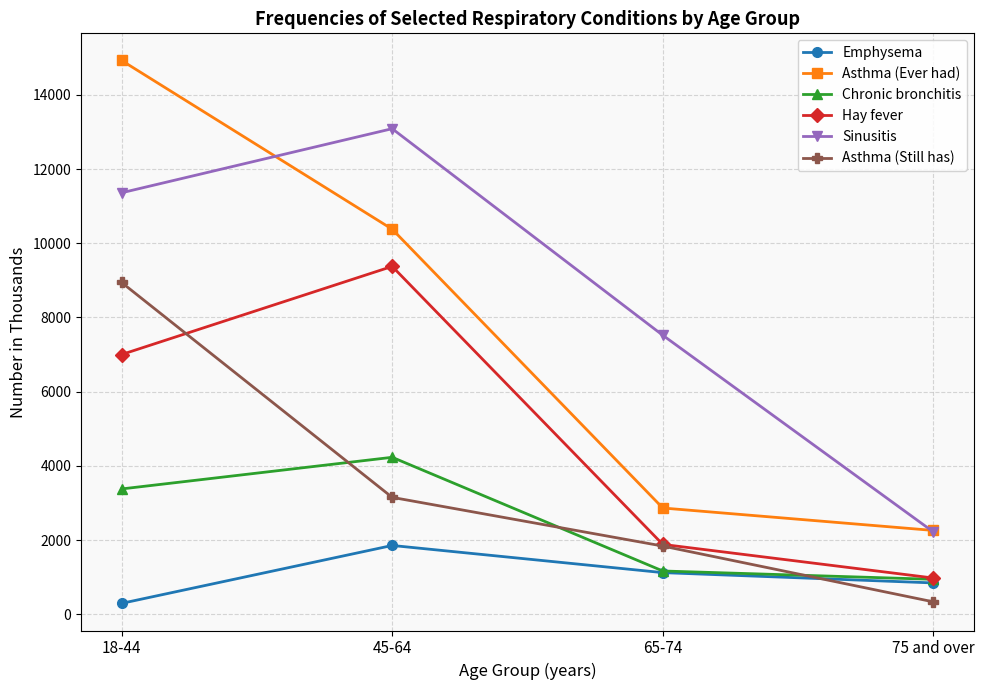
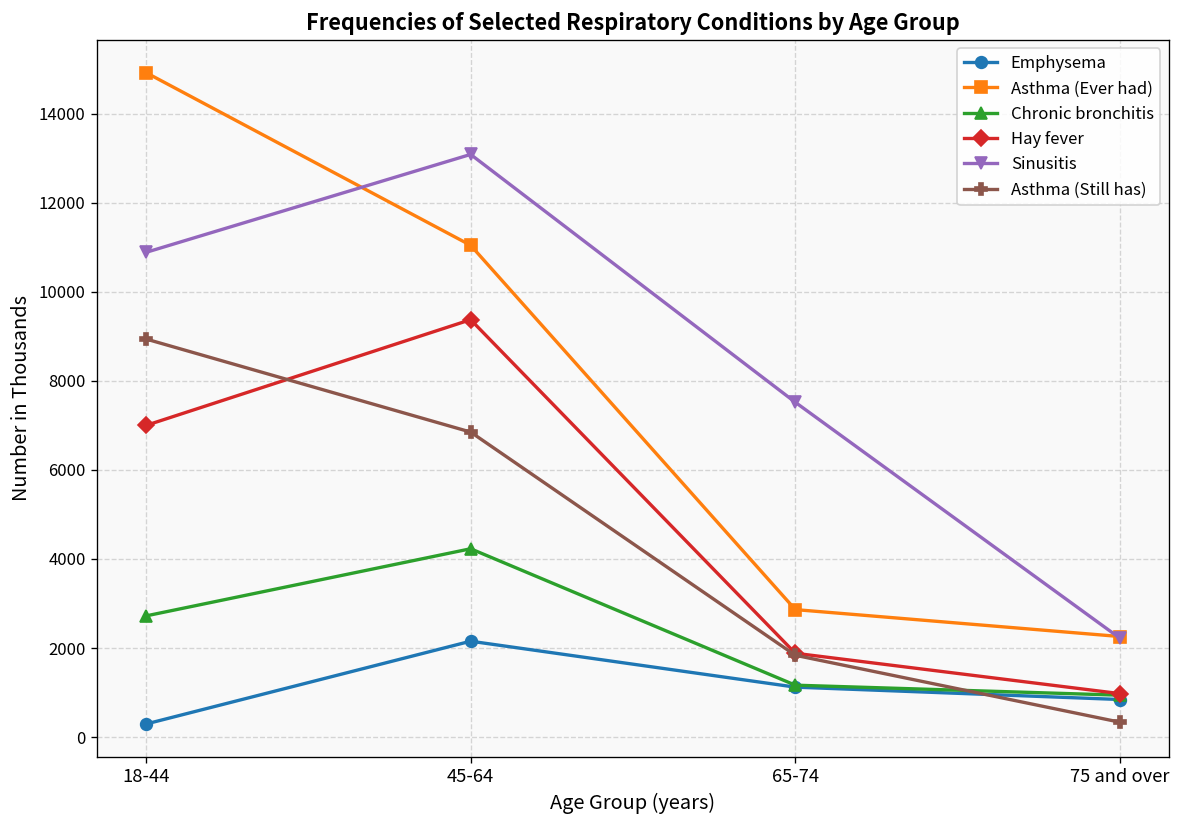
Chronic bronchitis, 18-44: 3400 -> 2700
Sinusitis, 18-44: 11400 -> 10900
Emphysema, 45-64: 1900 -> 2200
Asthma (Ever had), 45-64: 10400 -> 11000
Asthma (Still has), 45-64: 3200 -> 6900
